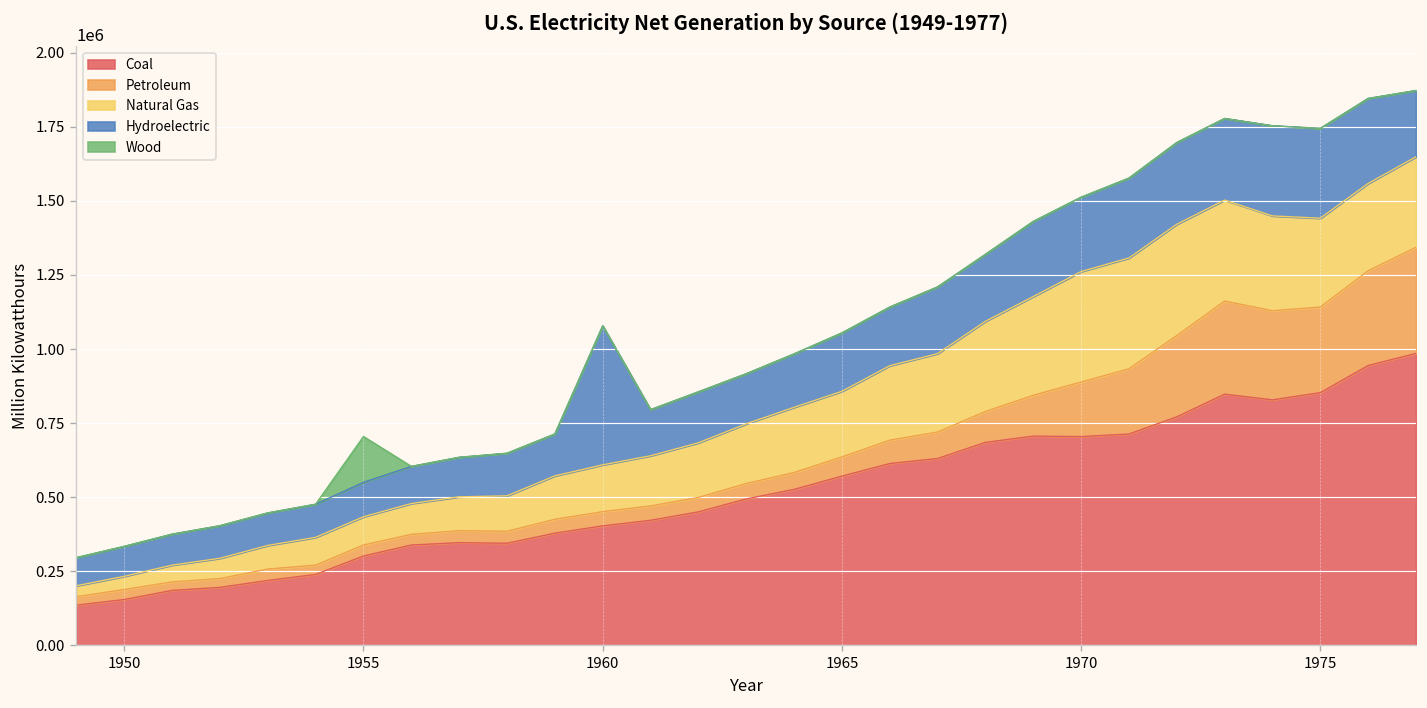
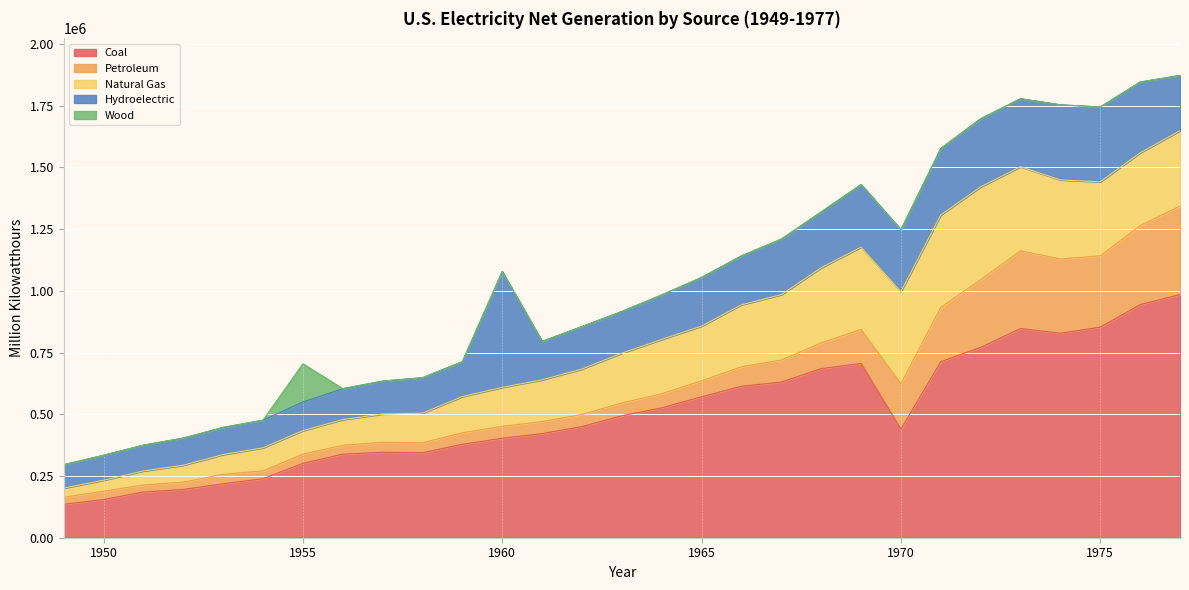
Coal, 1970: 700000 -> 440000
